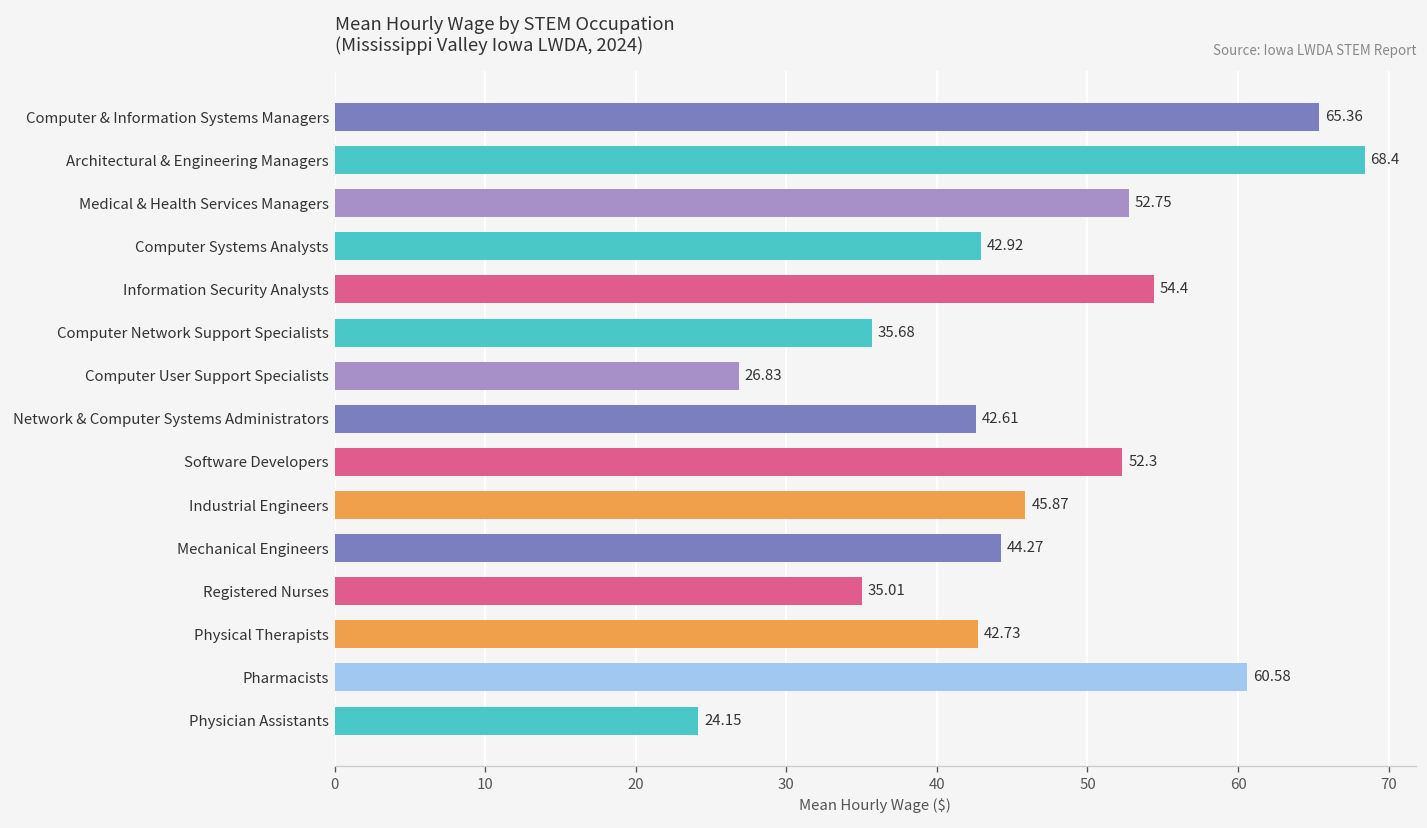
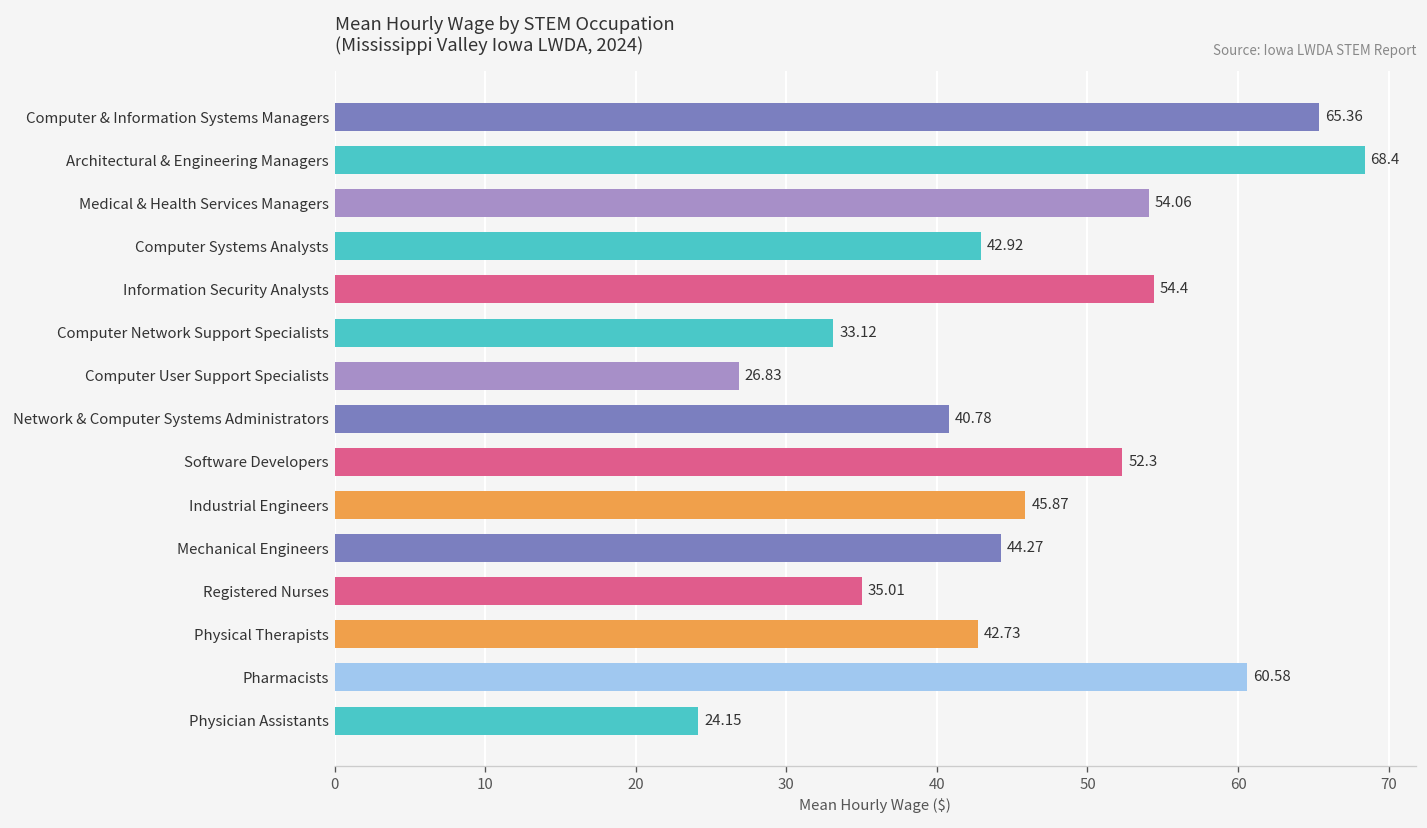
Medical & Health Services Managers: 52.75 -> 54.06
Computer Network Support Specialists: 35.68 -> 33.12
Network & Computer Systems Administrators: 42.61 -> 40.78
